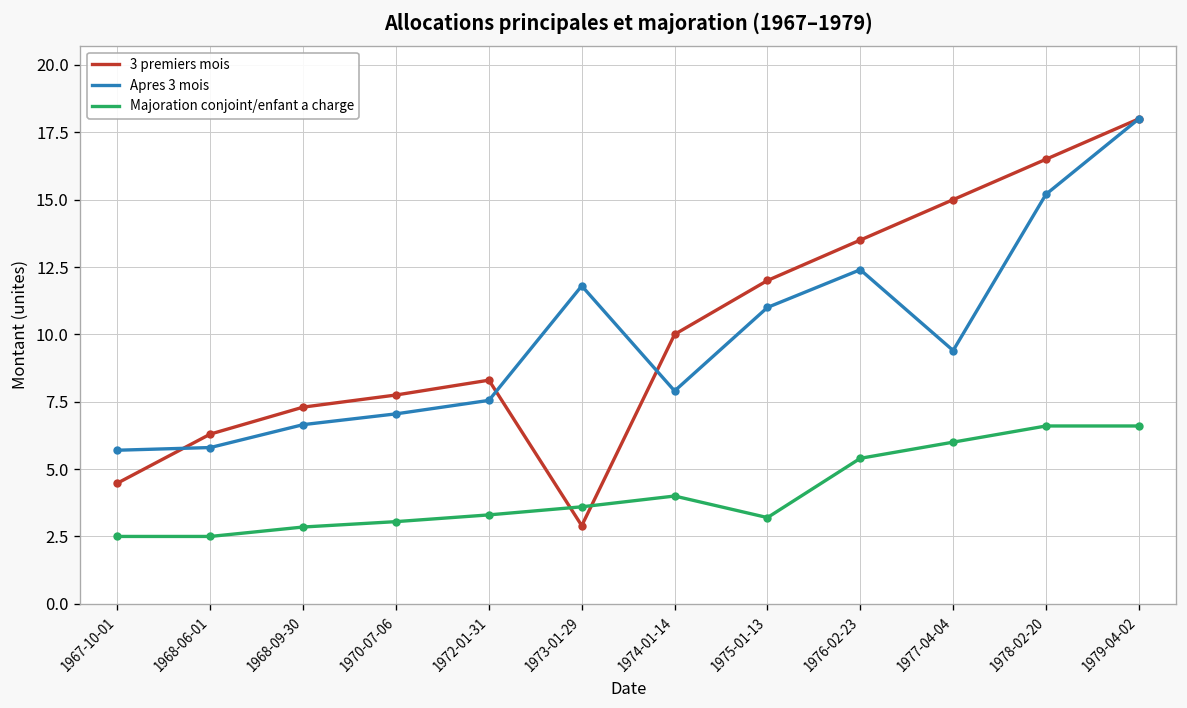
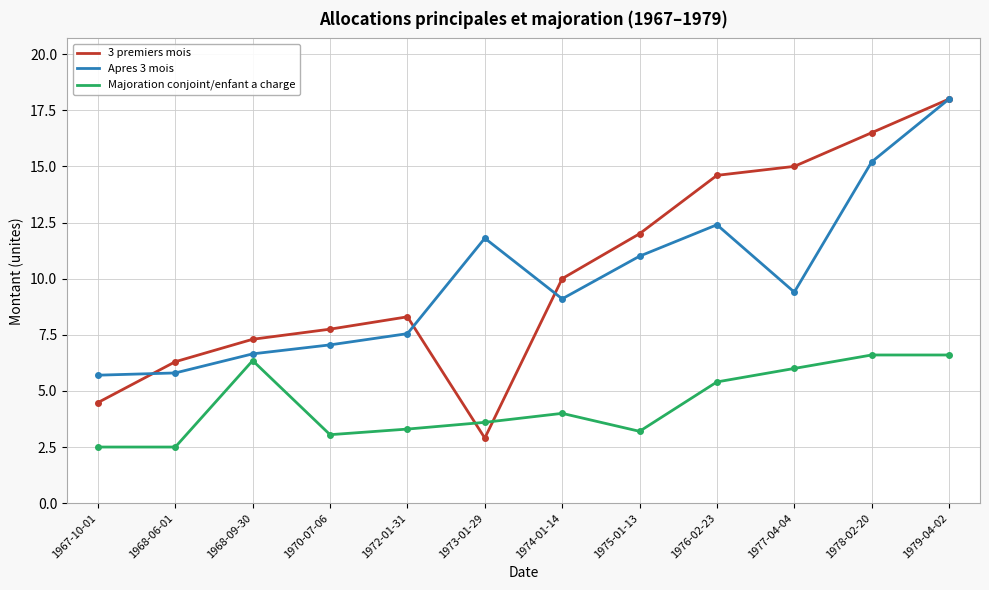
Majoration conjoint/enfant a charge, 1968-09-30: 2.9 -> 6.4
Apres 3 mois, 1974-01-14: 7.9 -> 9.1
3 premiers mois, 1976-02-23: 13.5 -> 14.6
